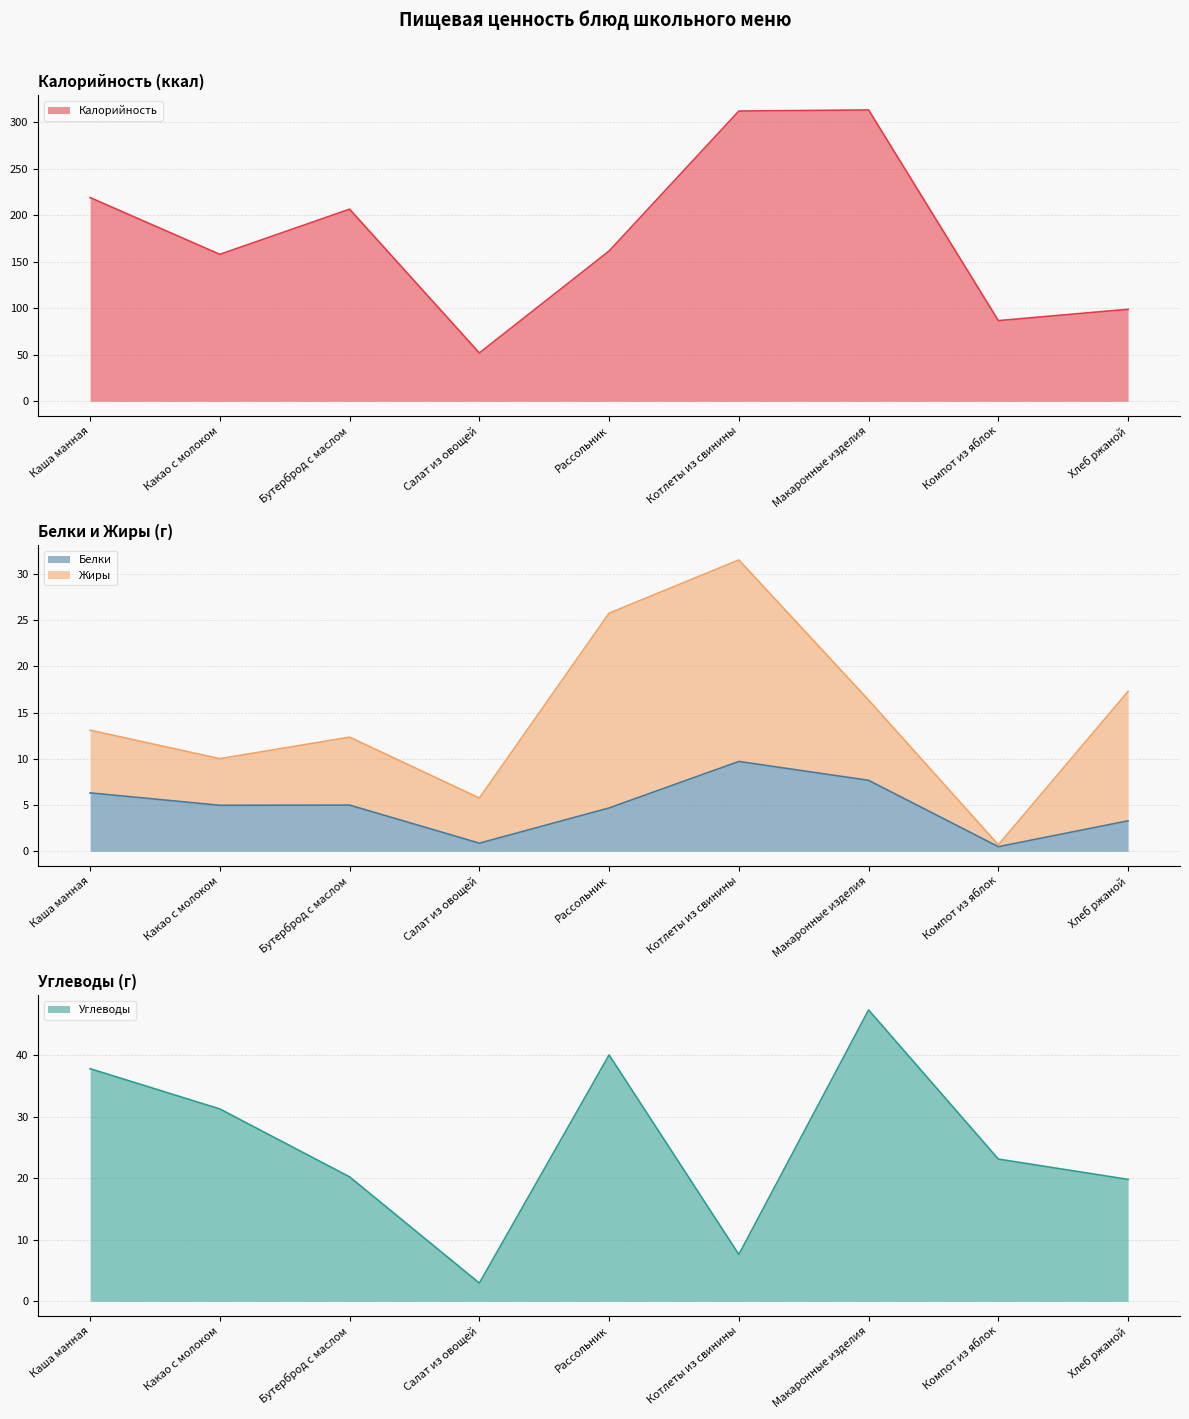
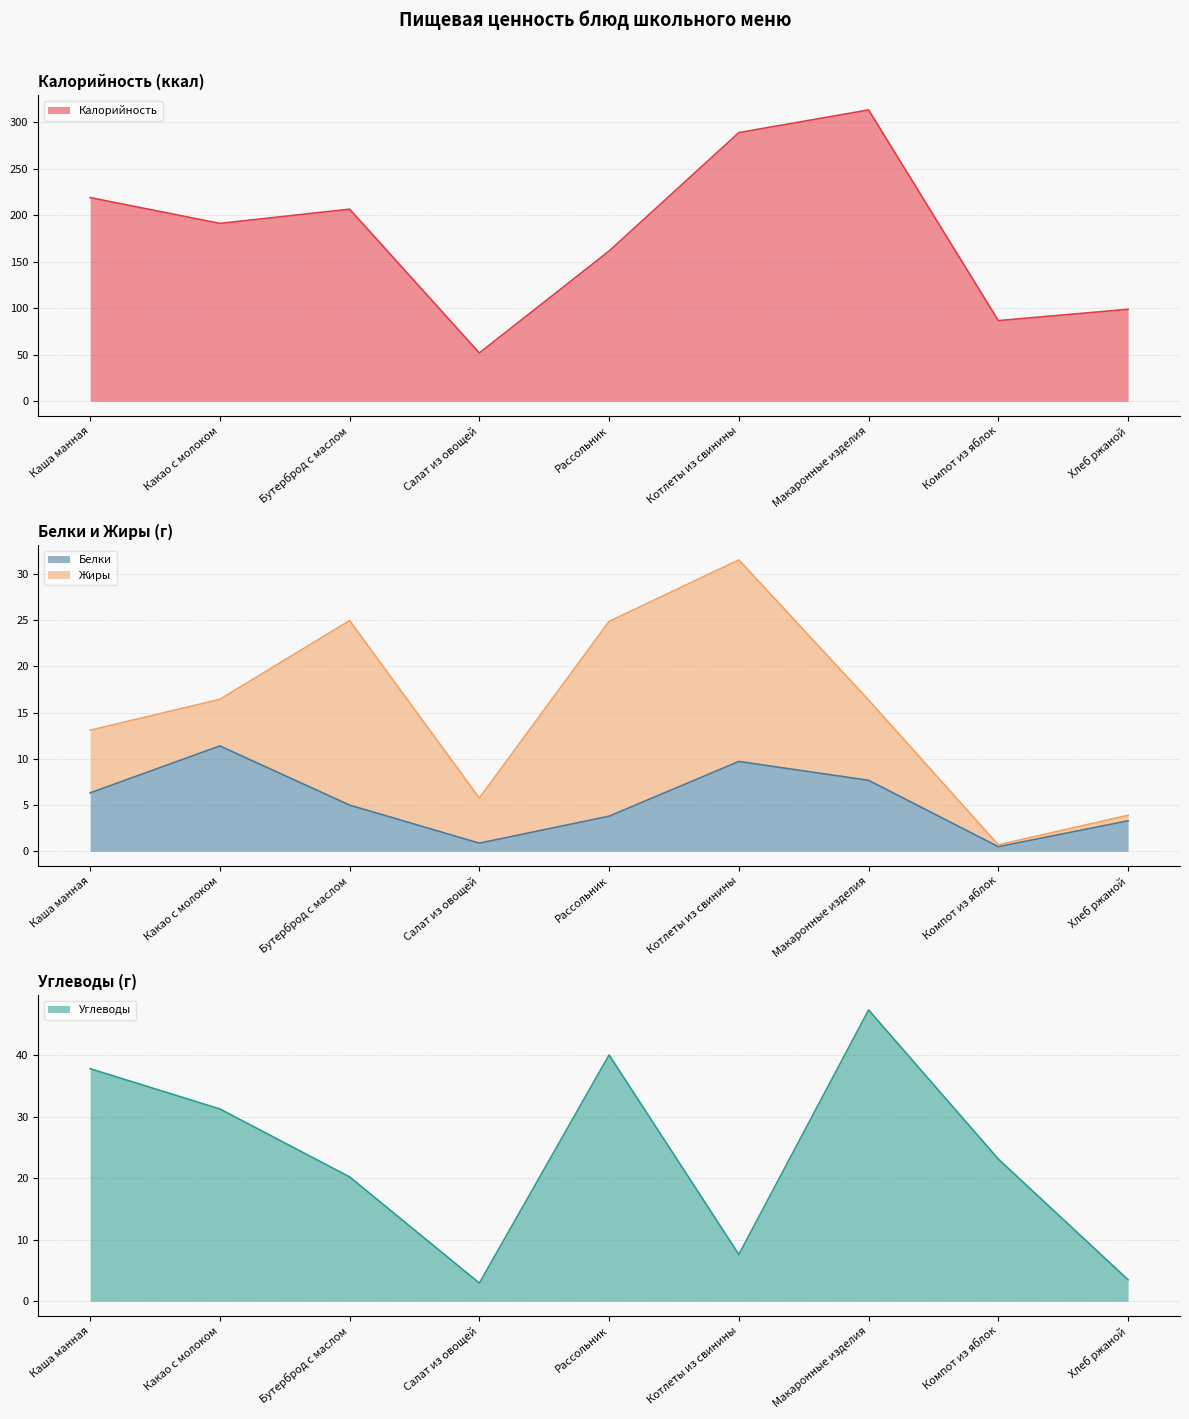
Калорийность (ккал), Какао с молоком: 160 -> 190
Калорийность (ккал), Котлеты из свинины: 310 -> 290
Белки и Жиры (г), Белки, Какао с молоком: 5 -> 11
Белки и Жиры (г), Жиры, Бутерброд с маслом: 7 -> 20
Белки и Жиры (г), Белки, Рассольник: 5 -> 4
Белки и Жиры (г), Жиры, Хлеб ржаной: 14 -> 1
Углеводы (г), Хлеб ржаной: 20 -> 4
